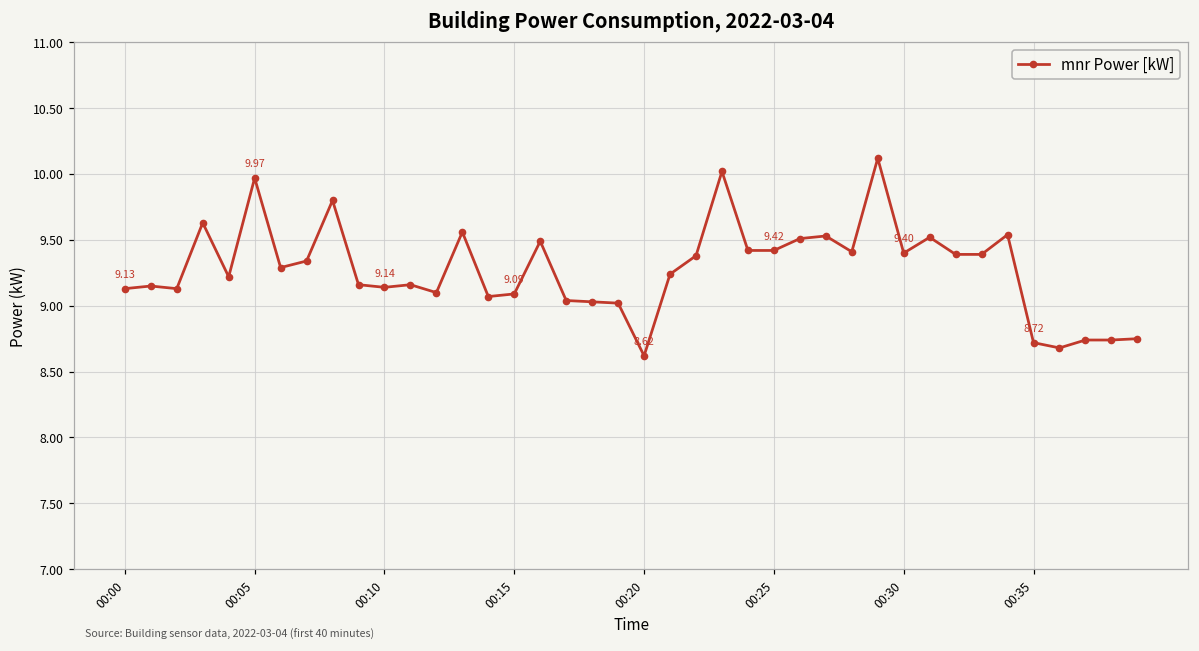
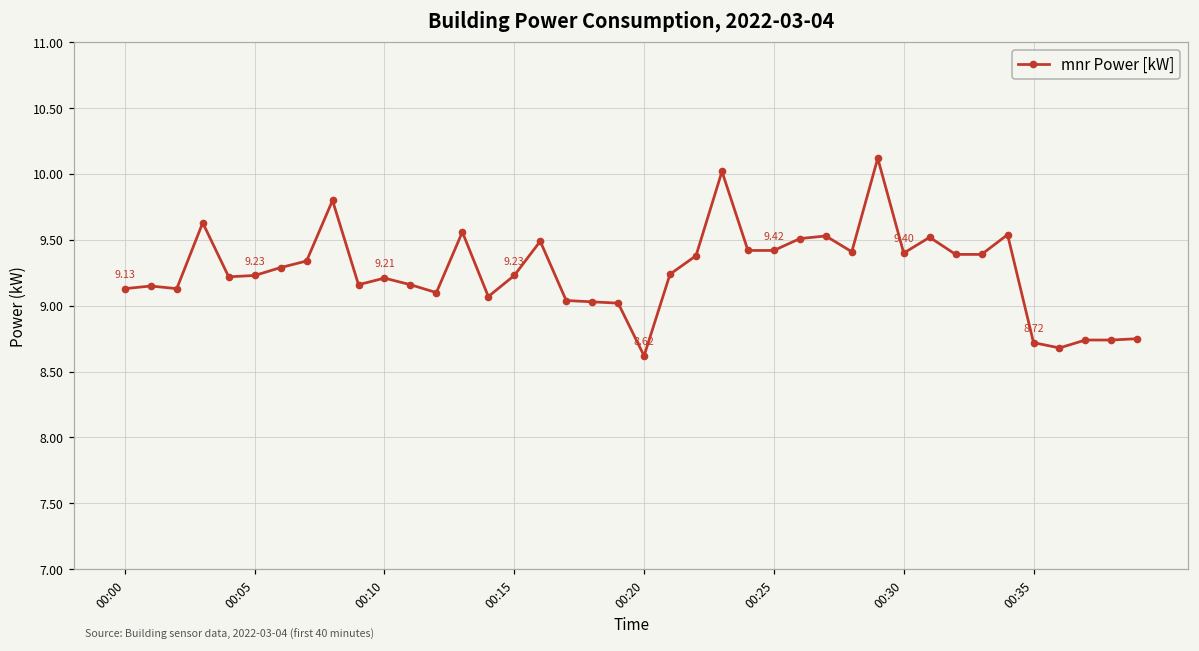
00:05: 9.97 -> 9.23
00:10: 9.14 -> 9.21
00:15: 9.09 -> 9.23
